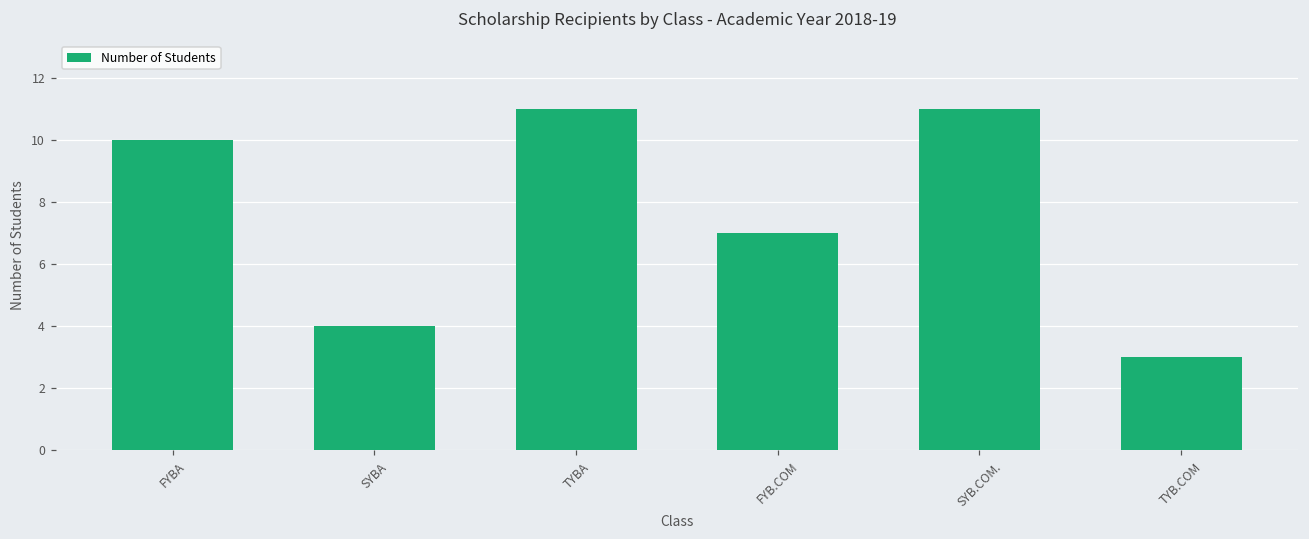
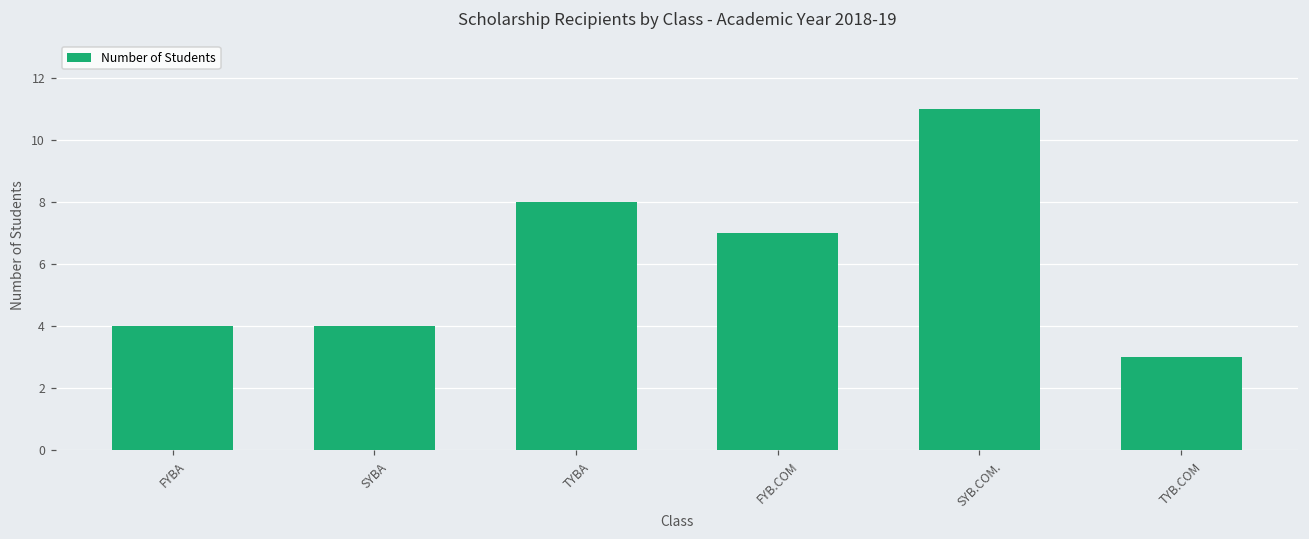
FYBA: 10 -> 4
TYBA: 11 -> 8
